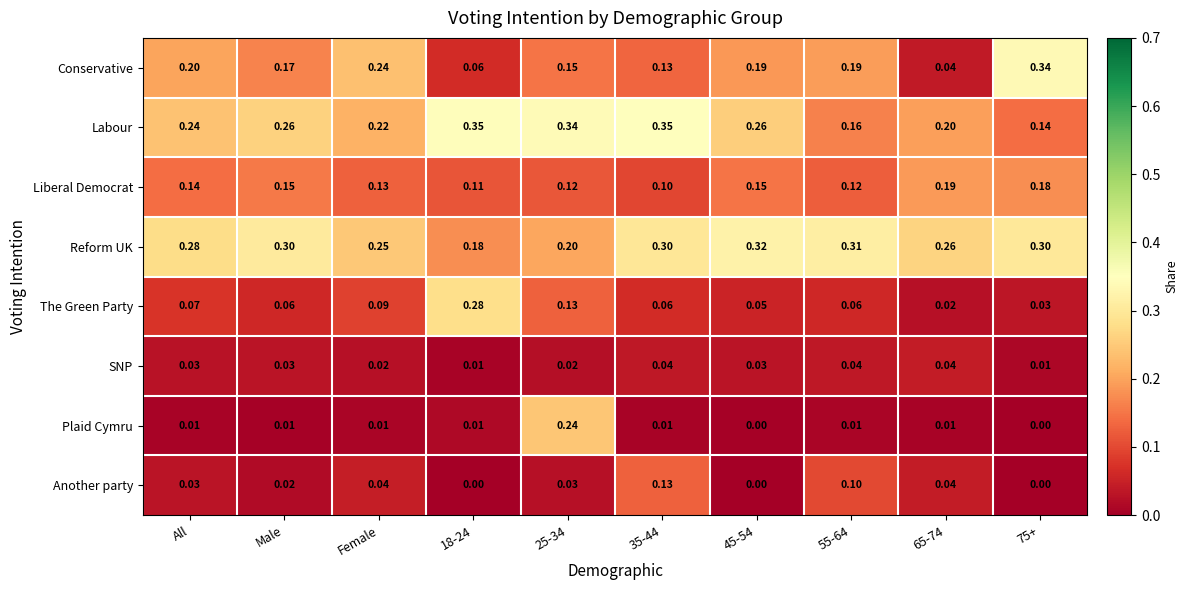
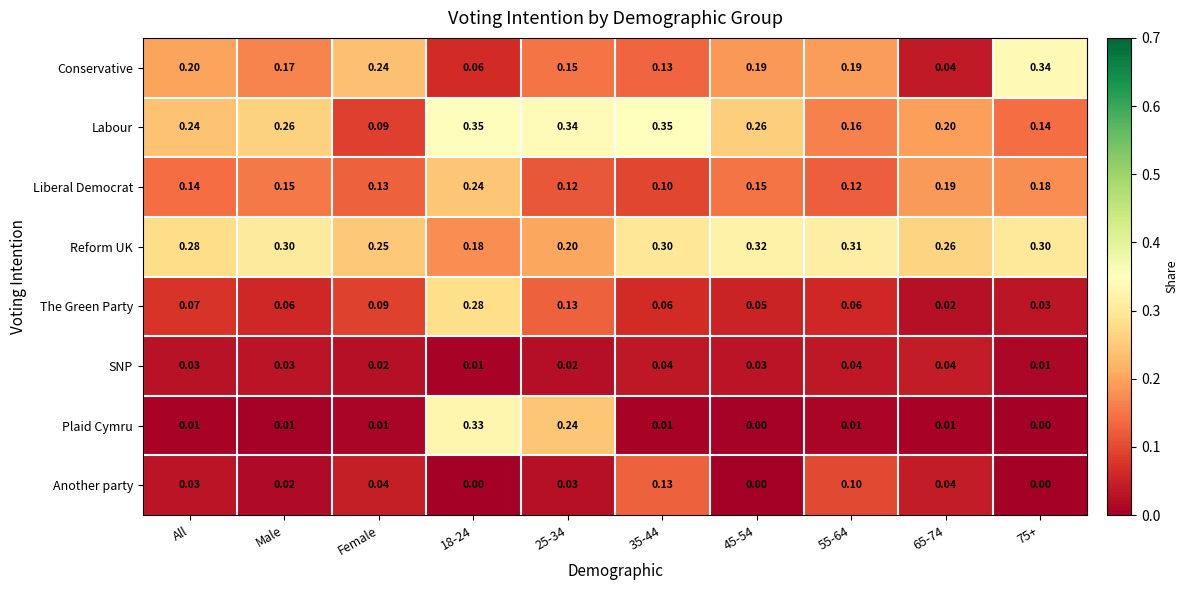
Labour, Female: 0.22 -> 0.09
Liberal Democrat, 18-24: 0.11 -> 0.24
Plaid Cymru, 18-24: 0.01 -> 0.33
